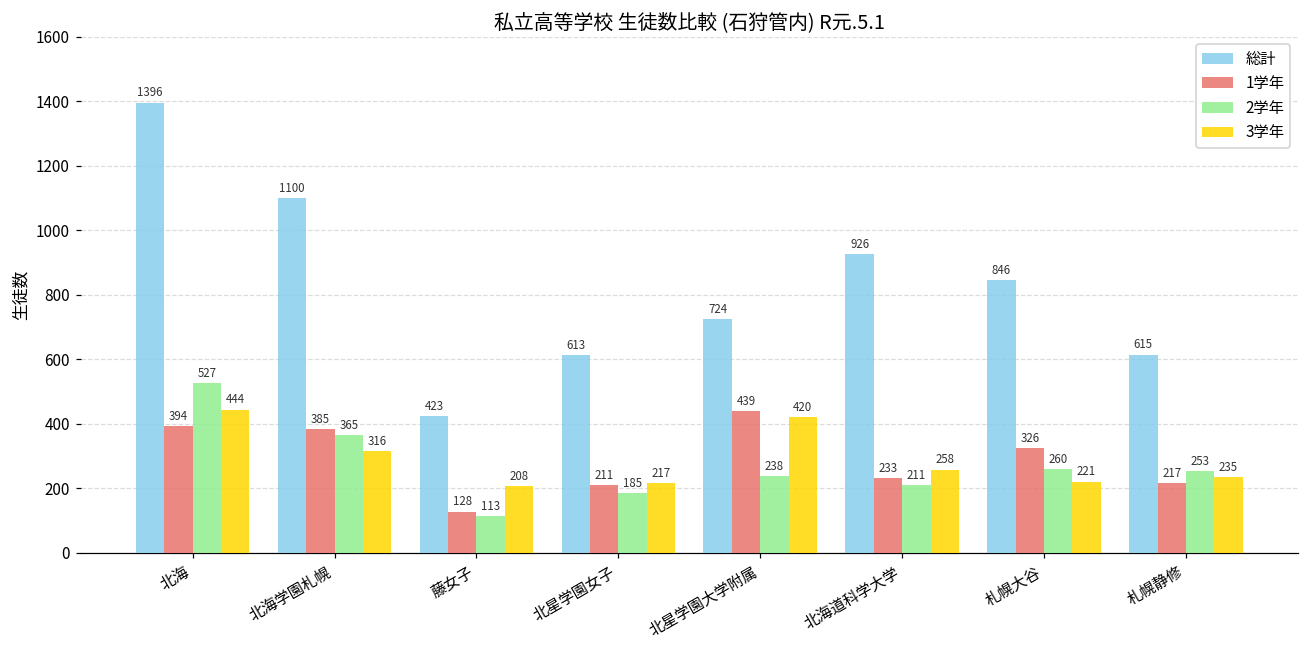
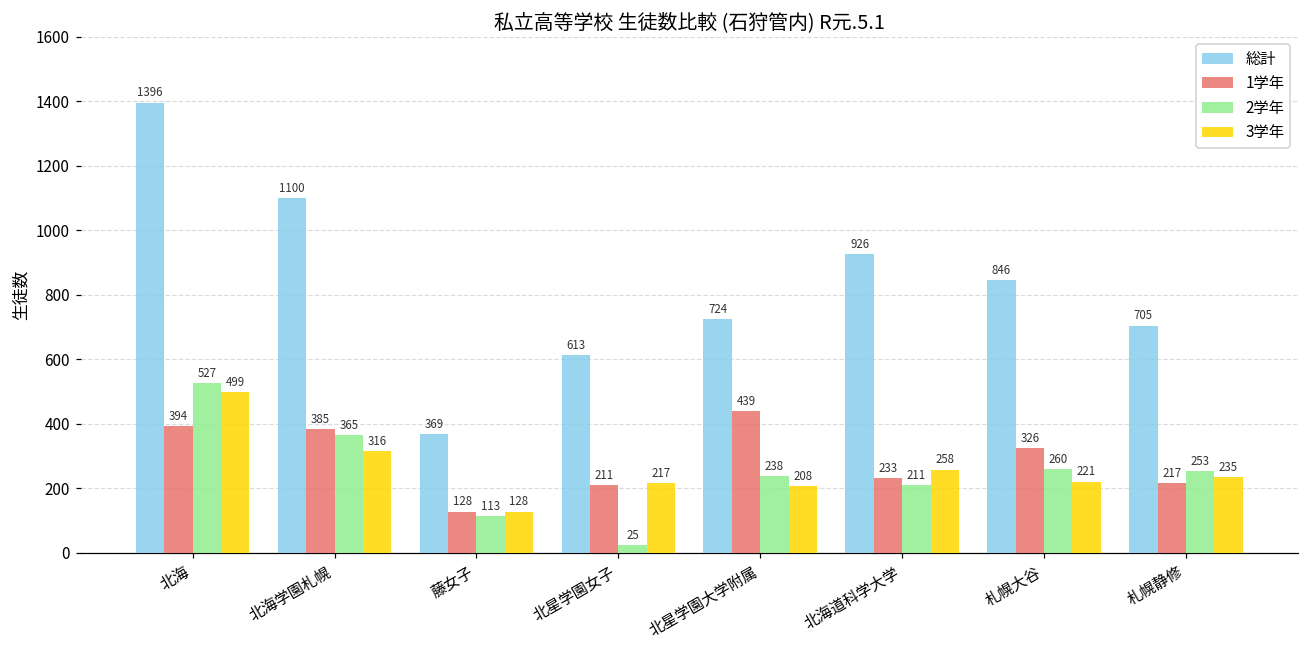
3学年, 北海: 444 -> 499
総計, 藤女子: 423 -> 369
3学年, 藤女子: 208 -> 128
2学年, 北星学園女子: 185 -> 25
3学年, 北星学園大学附属: 420 -> 208
総計, 札幌静修: 615 -> 705
